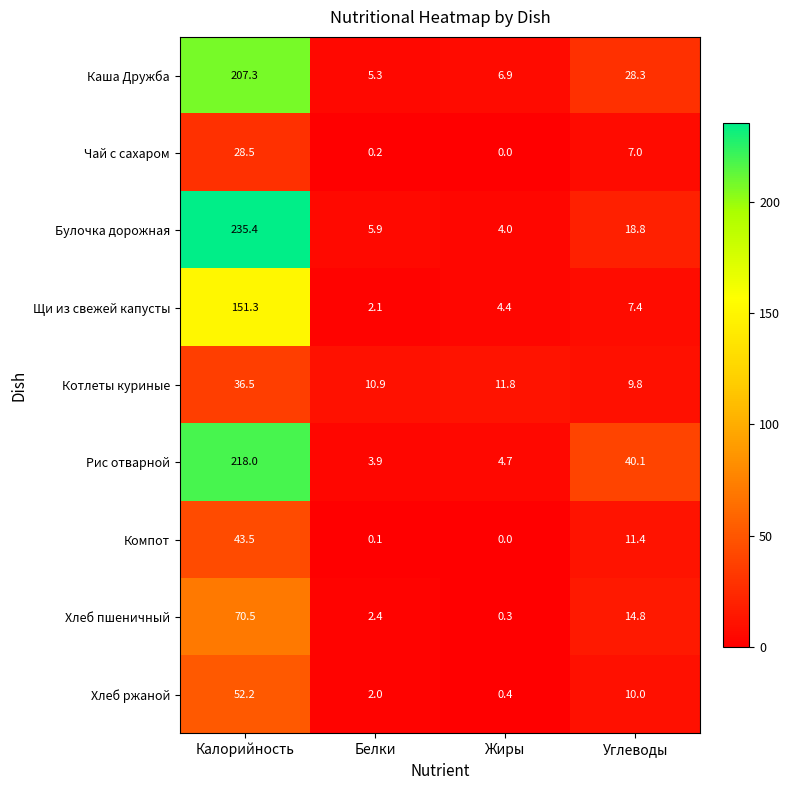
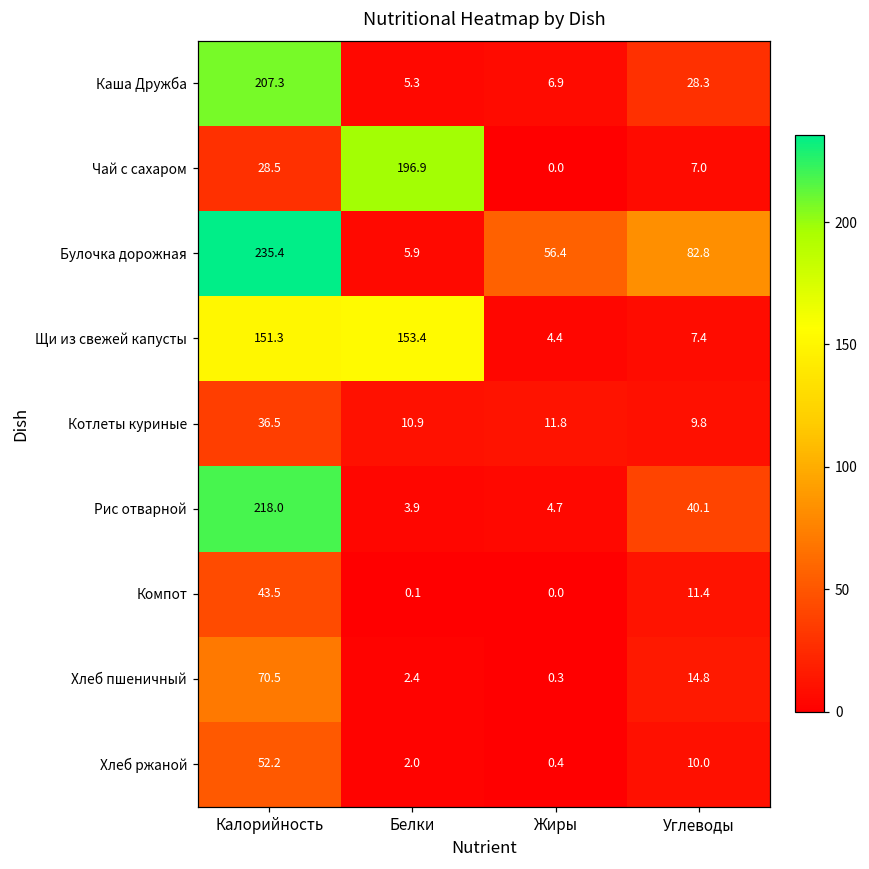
Чай с сахаром, Белки: 0.2 -> 196.9
Булочка дорожная, Жиры: 4.0 -> 56.4
Булочка дорожная, Углеводы: 18.8 -> 82.8
Щи из свежей капусты, Белки: 2.1 -> 153.4
